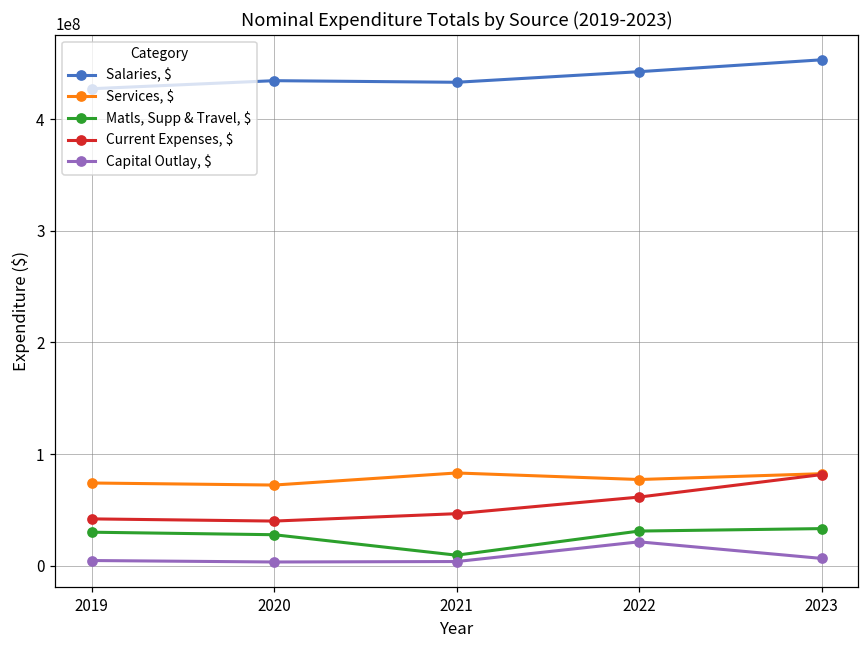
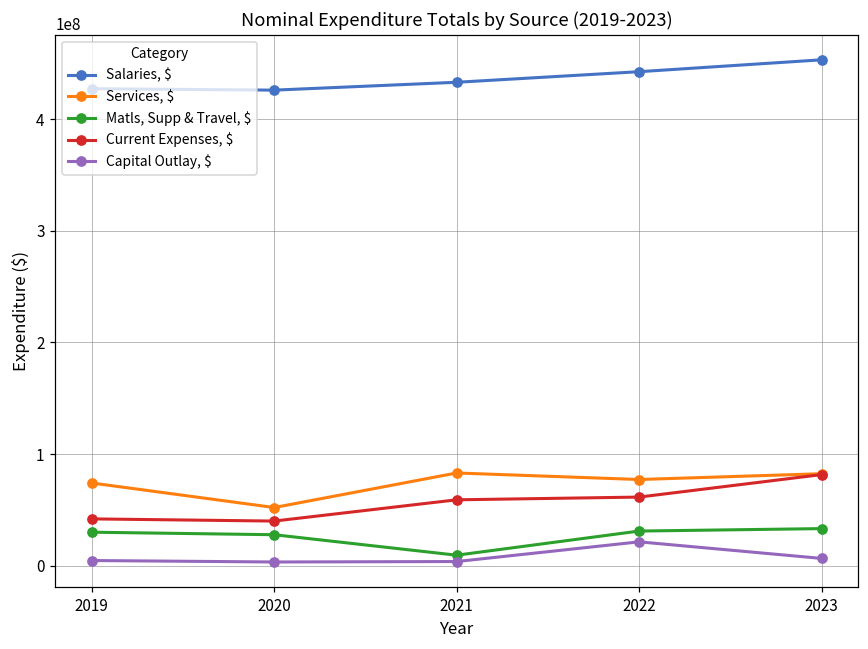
Salaries, $, 2020: 435000000 -> 426000000
Services, $, 2020: 72000000 -> 52000000
Current Expenses, $, 2021: 47000000 -> 59000000
